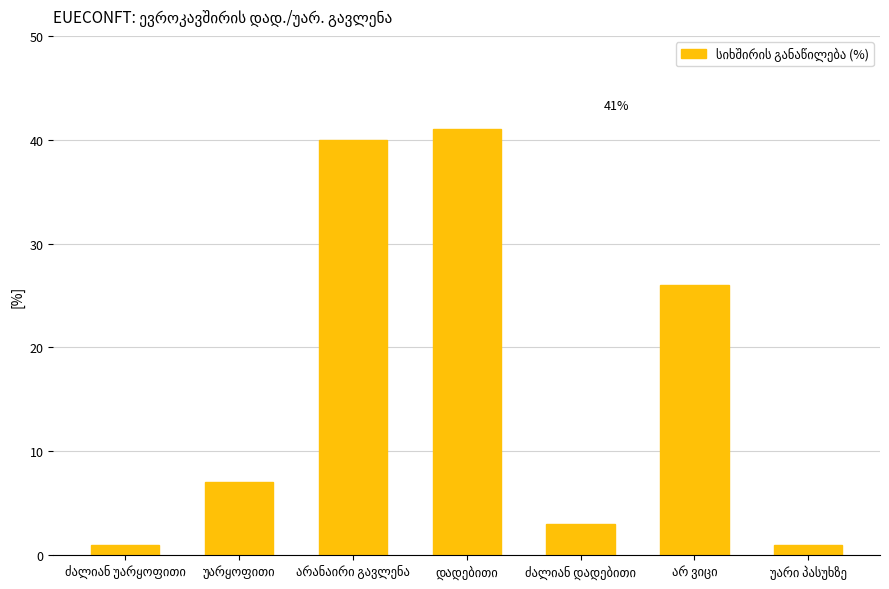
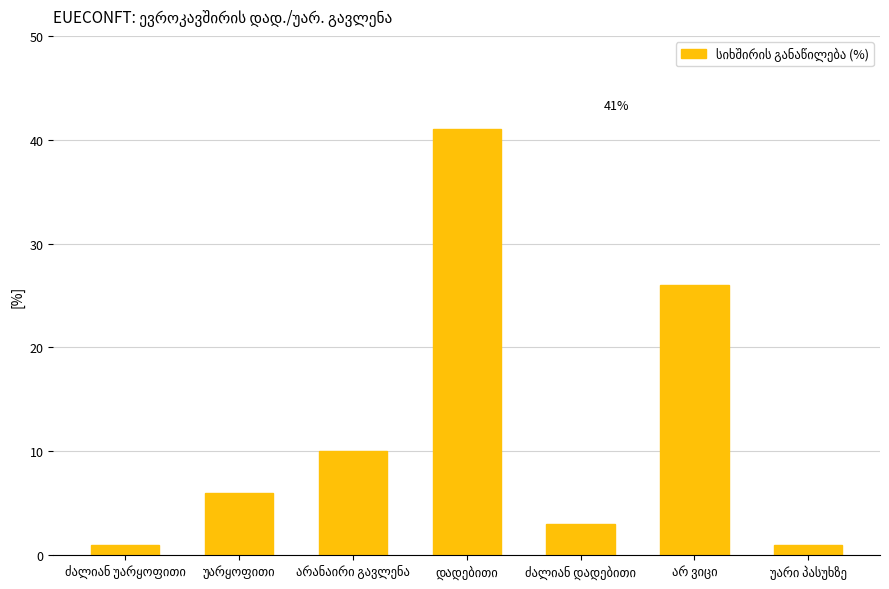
უარყოფითი: 7 -> 6
არანაირი გავლენა: 40 -> 10
